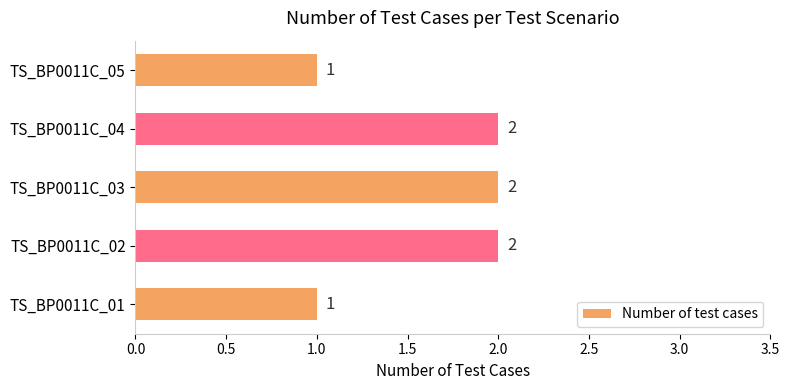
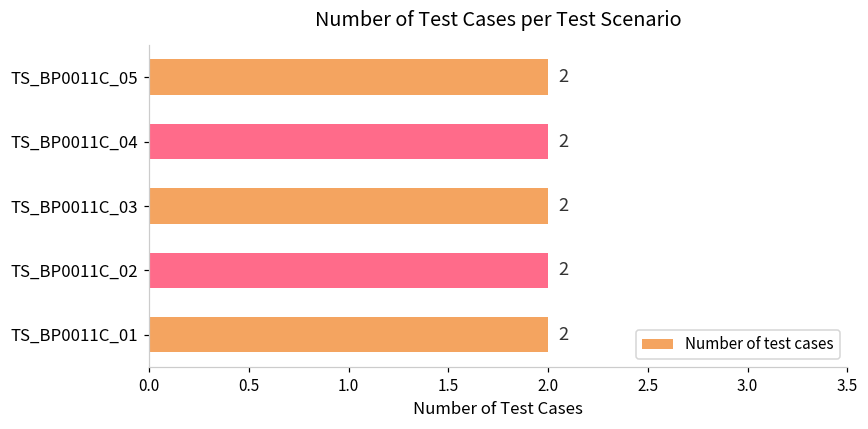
TS_BP0011C_05: 1 -> 2
TS_BP0011C_01: 1 -> 2
